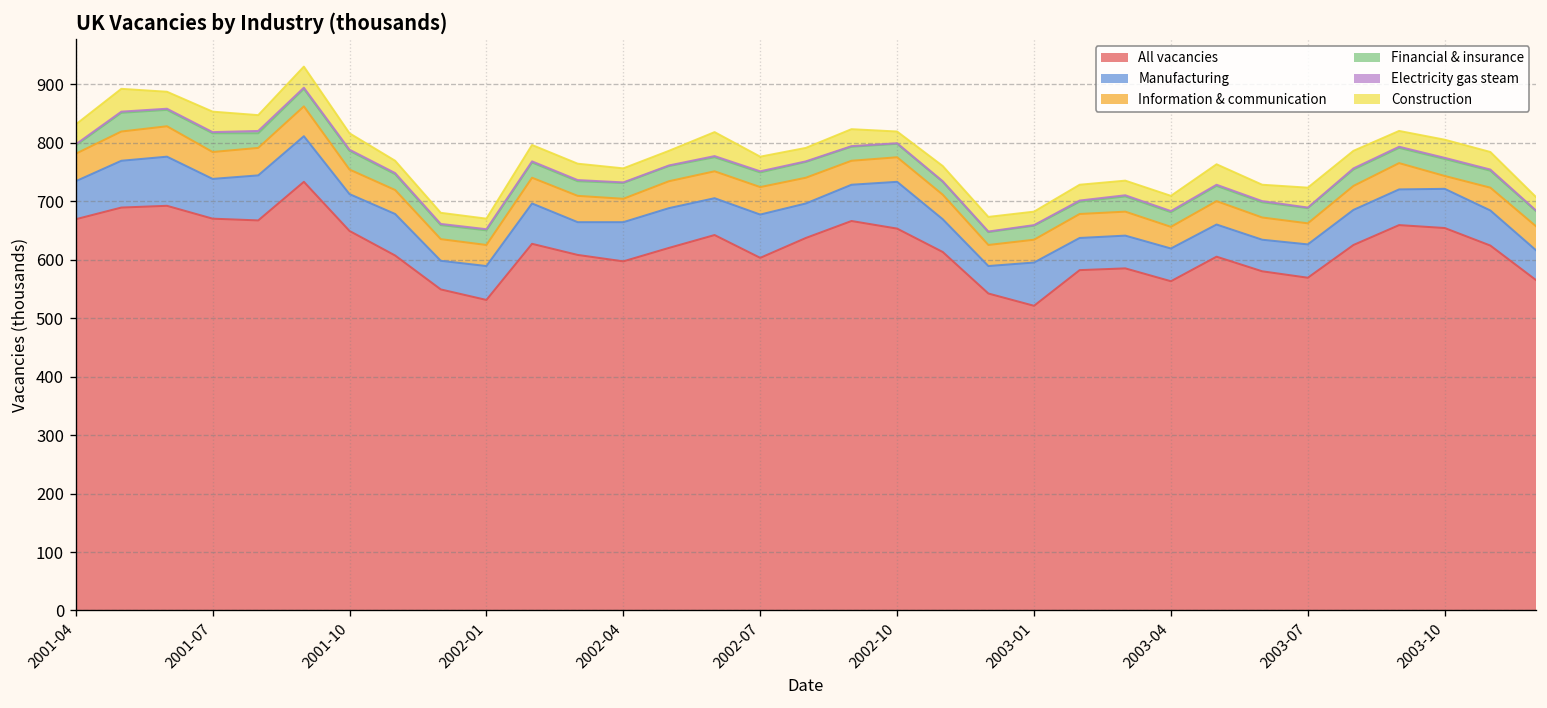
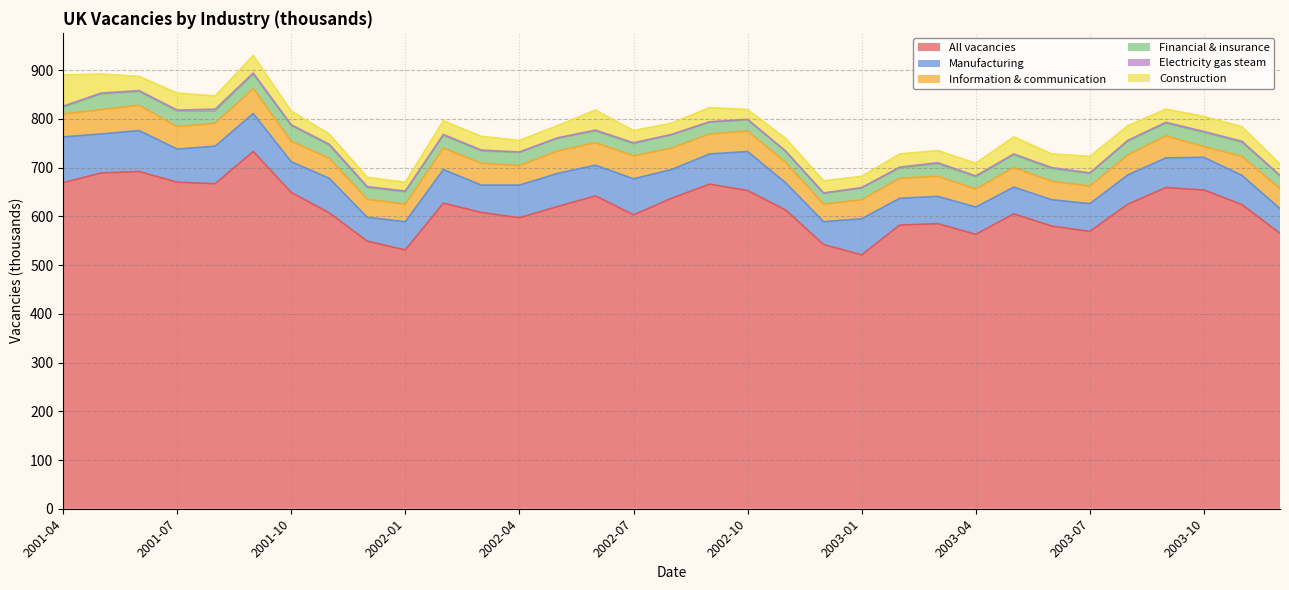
Manufacturing, 2001-04: 70 -> 90
Construction, 2001-04: 30 -> 60
